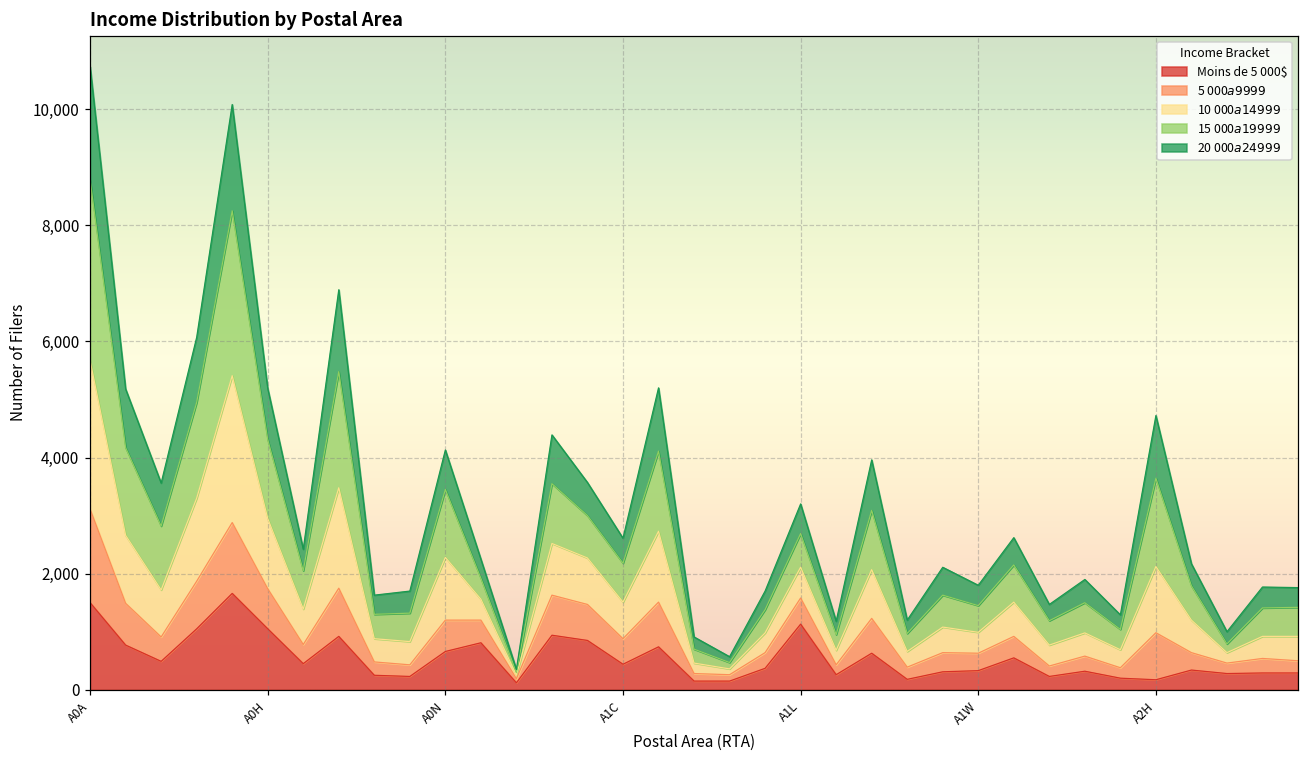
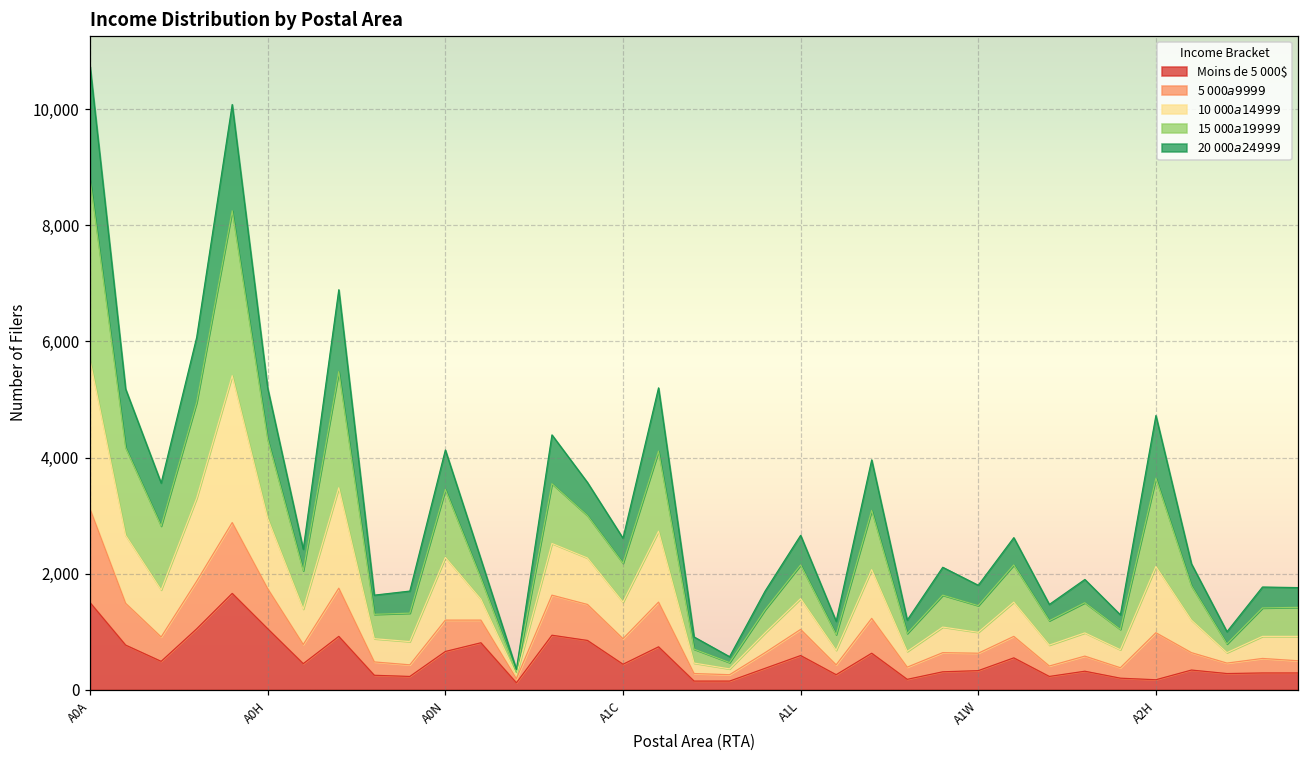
Moins de 5 000$, A1L: 1,100 -> 600
